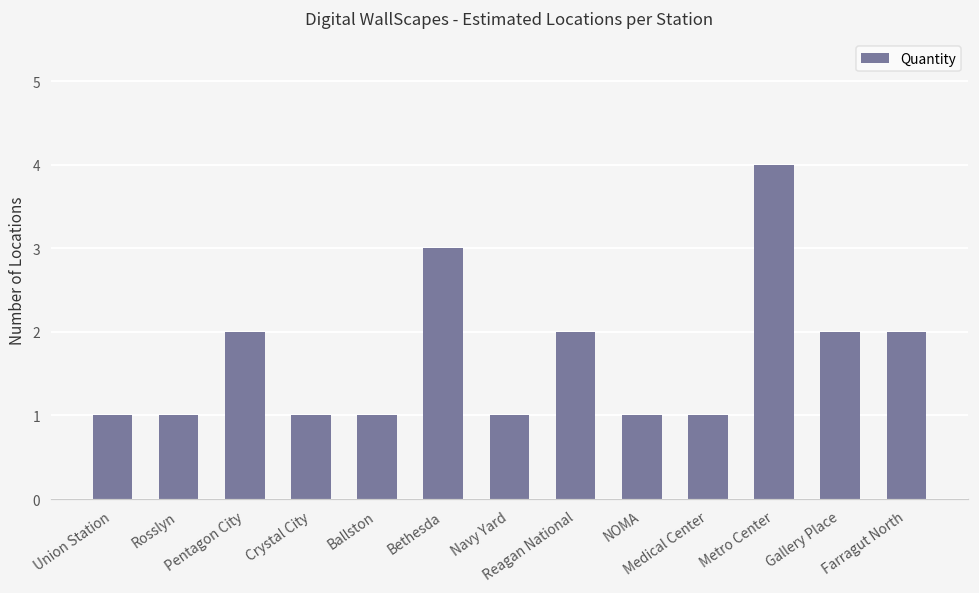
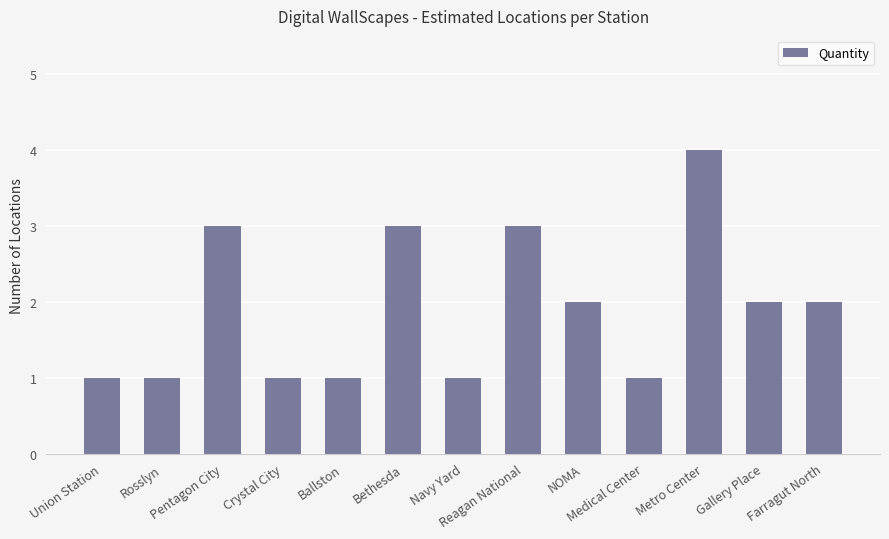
Pentagon City: 2 -> 3
Reagan National: 2 -> 3
NOMA: 1 -> 2
